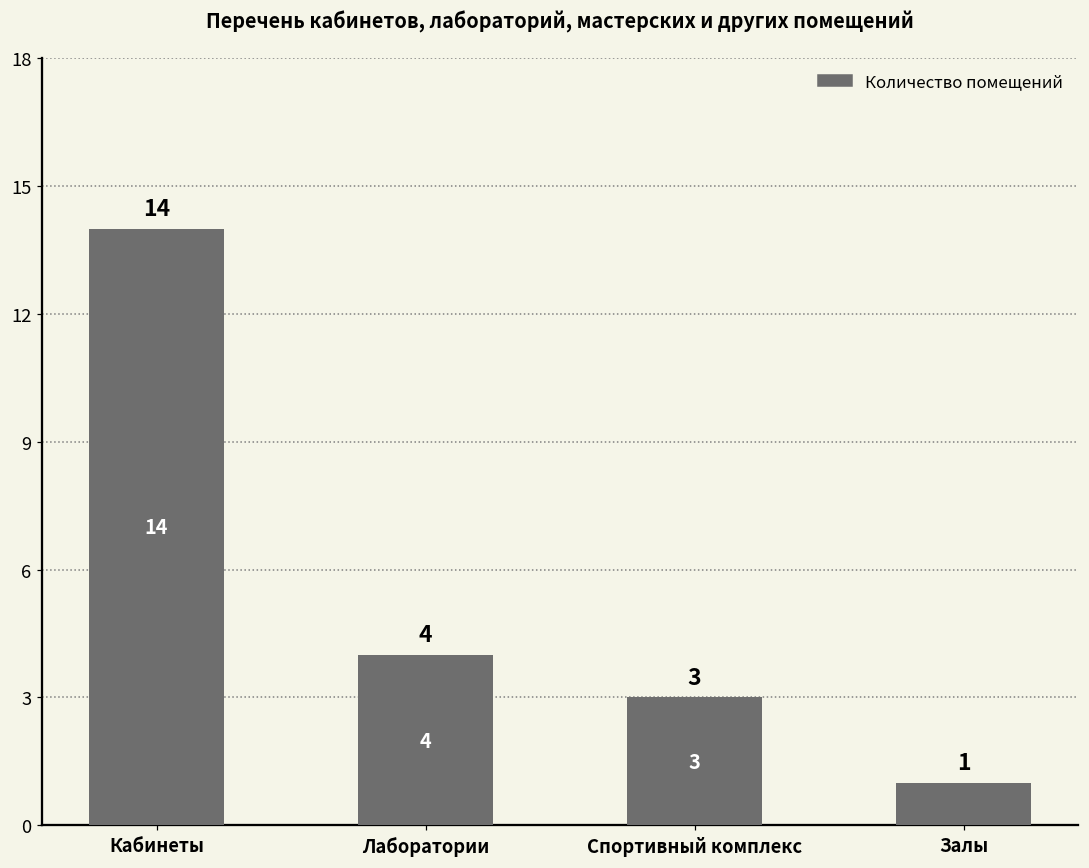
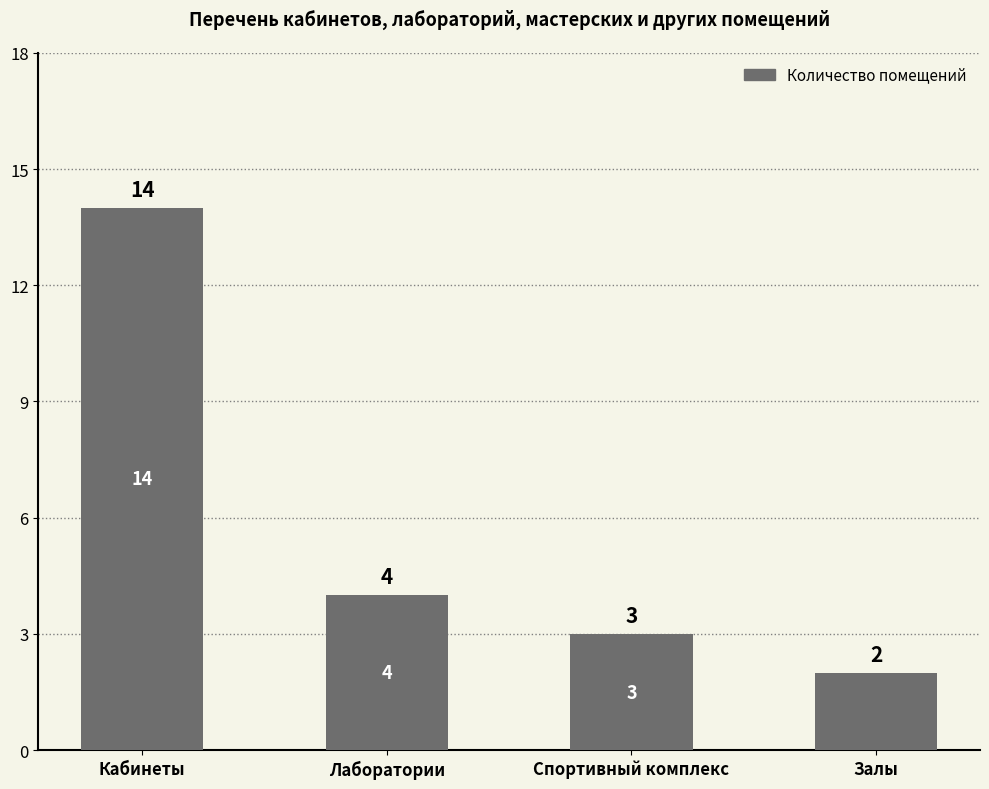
Залы: 1 -> 2
